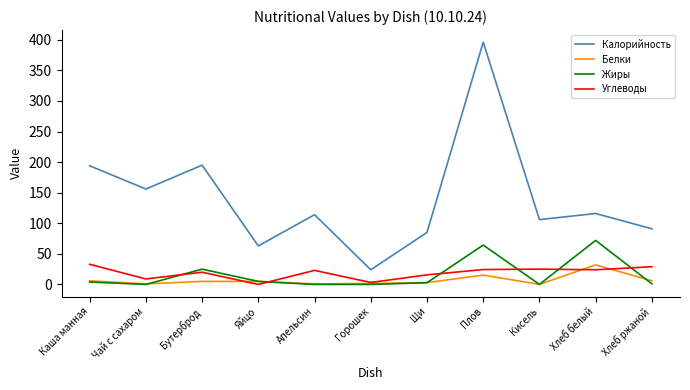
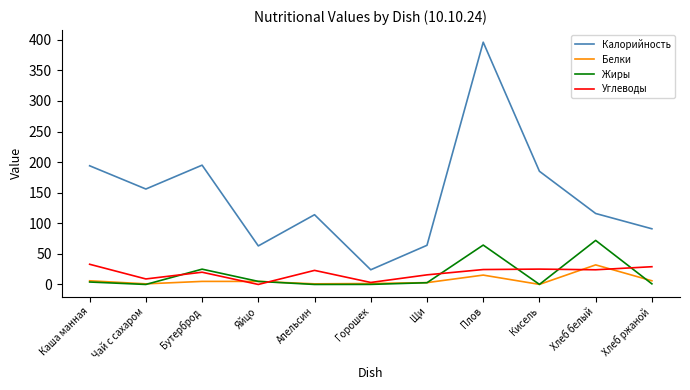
Калорийность, Щи: 90 -> 60
Калорийность, Кисель: 110 -> 190
